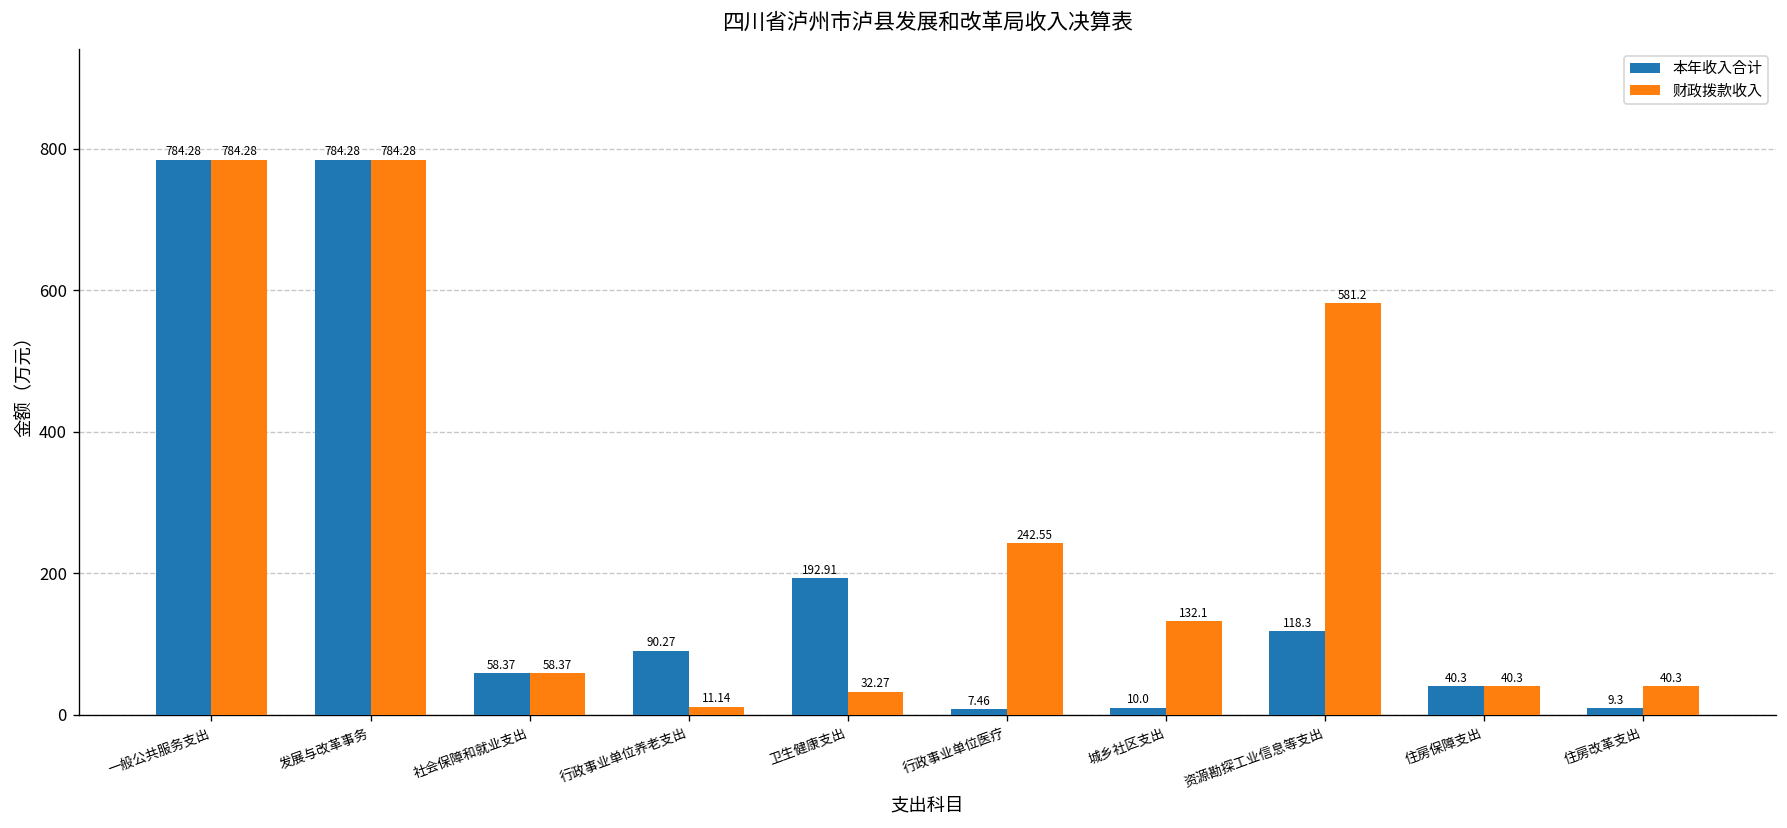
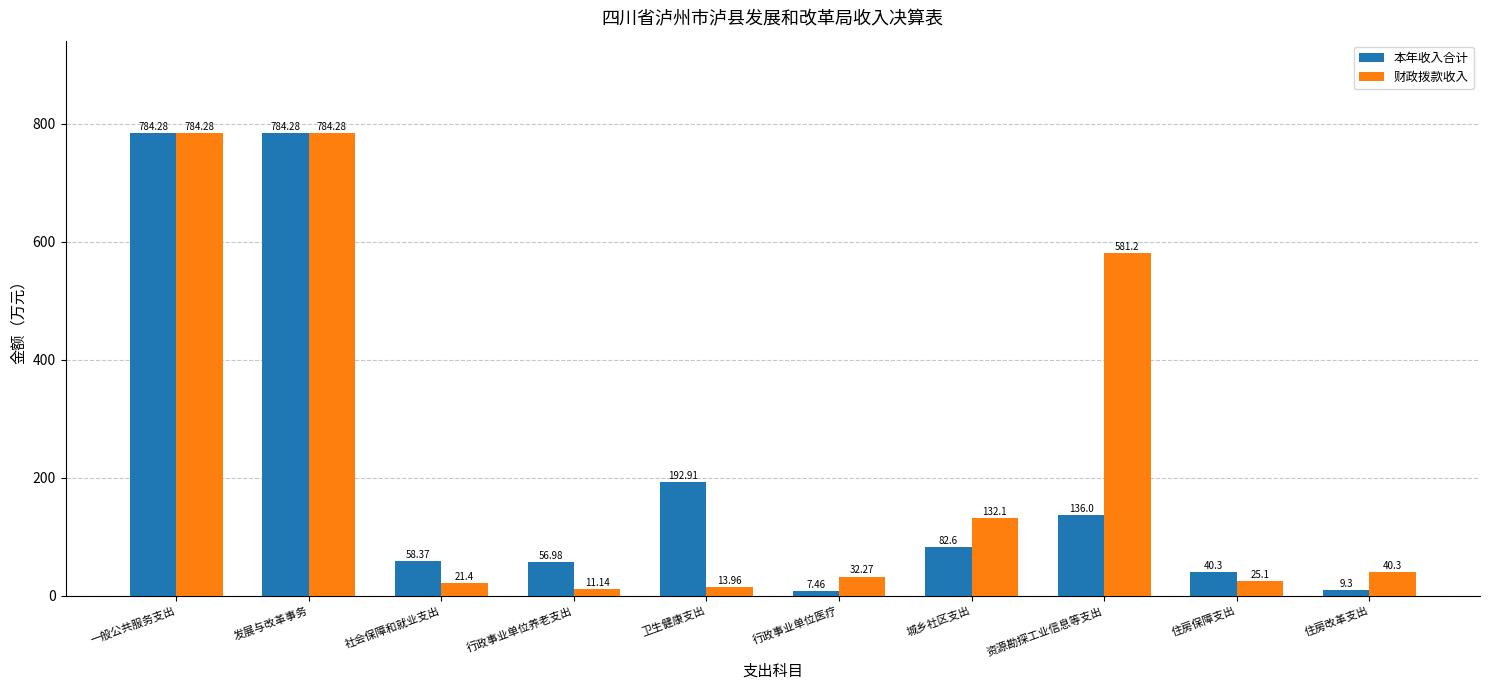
财政拨款收入, 社会保障和就业支出: 58.37 -> 21.4
本年收入合计, 行政事业单位养老支出: 90.27 -> 56.98
财政拨款收入, 卫生健康支出: 32.27 -> 13.96
财政拨款收入, 行政事业单位医疗: 242.55 -> 32.27
本年收入合计, 城乡社区支出: 10.0 -> 82.6
本年收入合计, 资源勘探工业信息等支出: 118.3 -> 136.0
财政拨款收入, 住房保障支出: 40.3 -> 25.1
